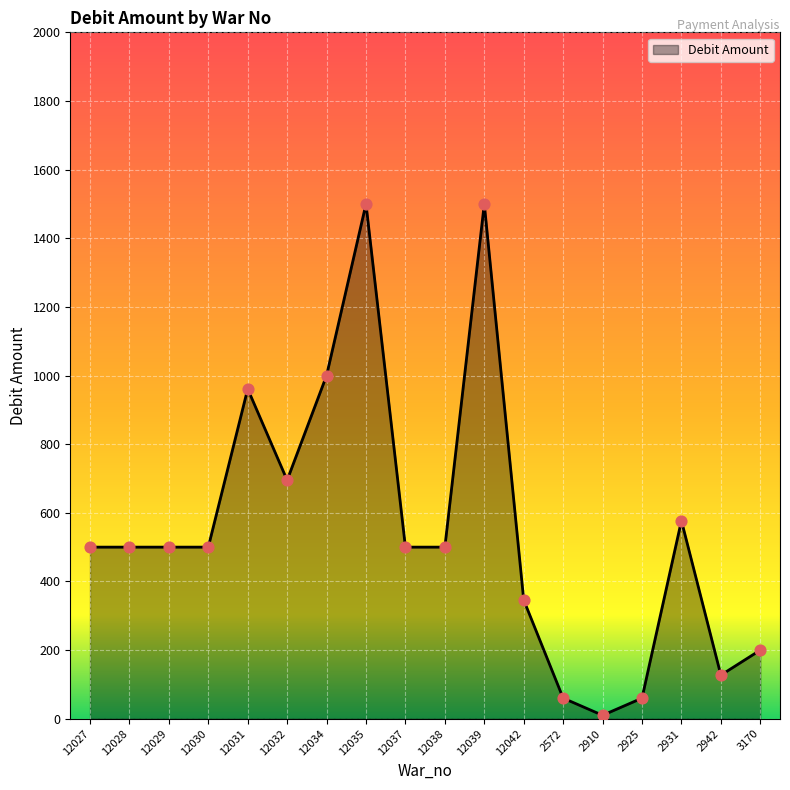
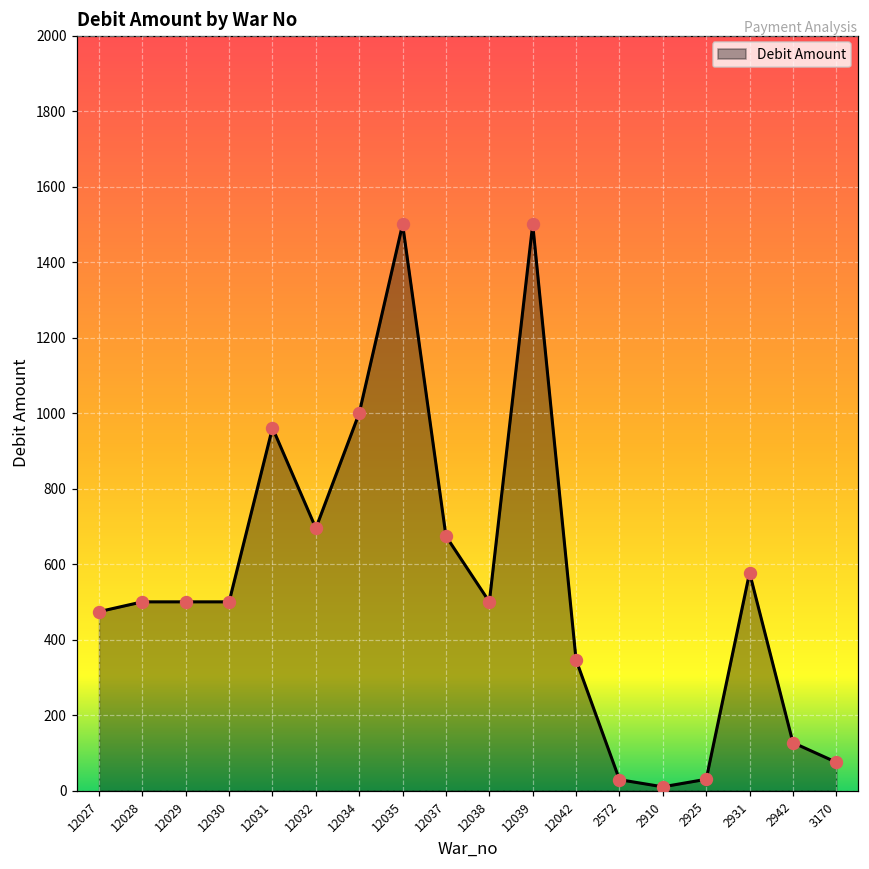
12027: 500 -> 470
12037: 500 -> 670
2572: 60 -> 30
2925: 60 -> 30
3170: 200 -> 80
